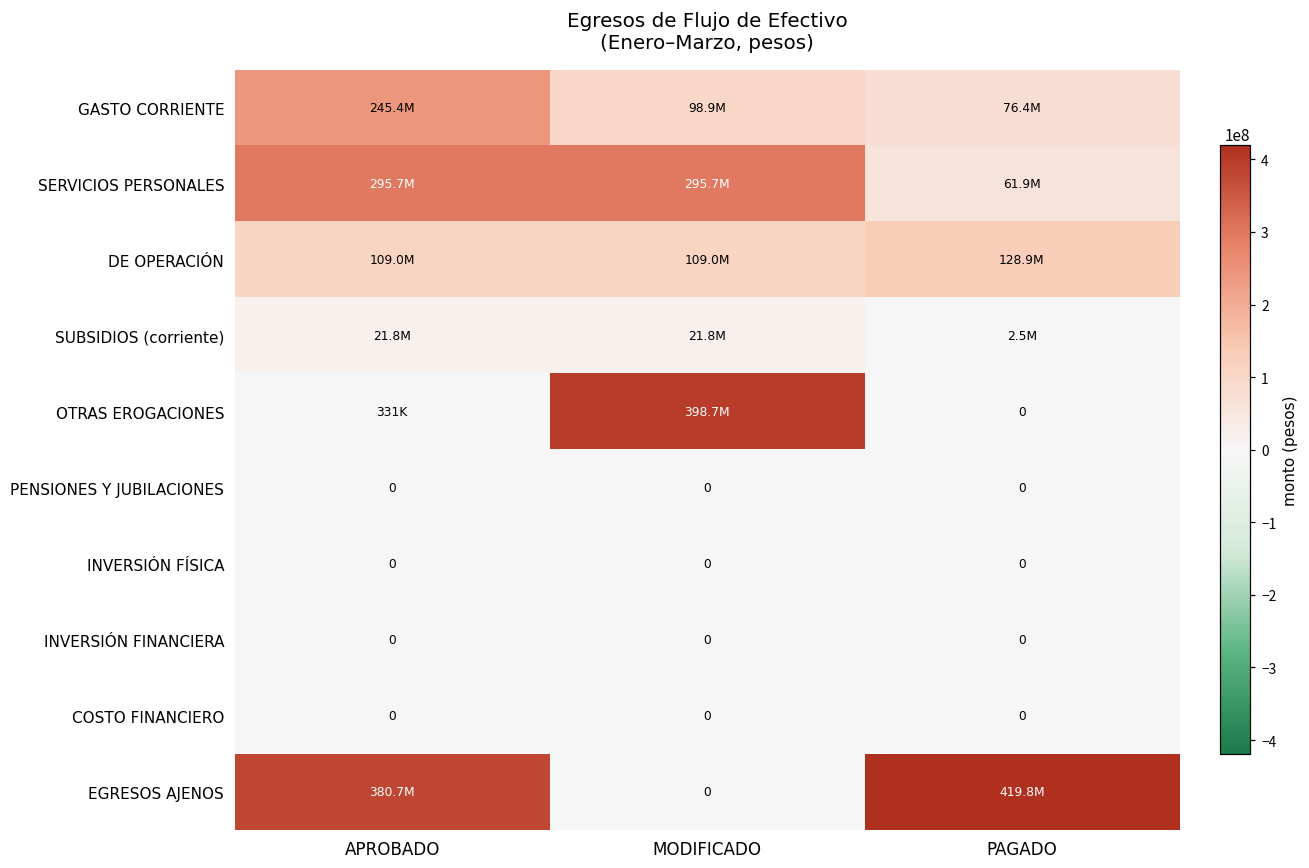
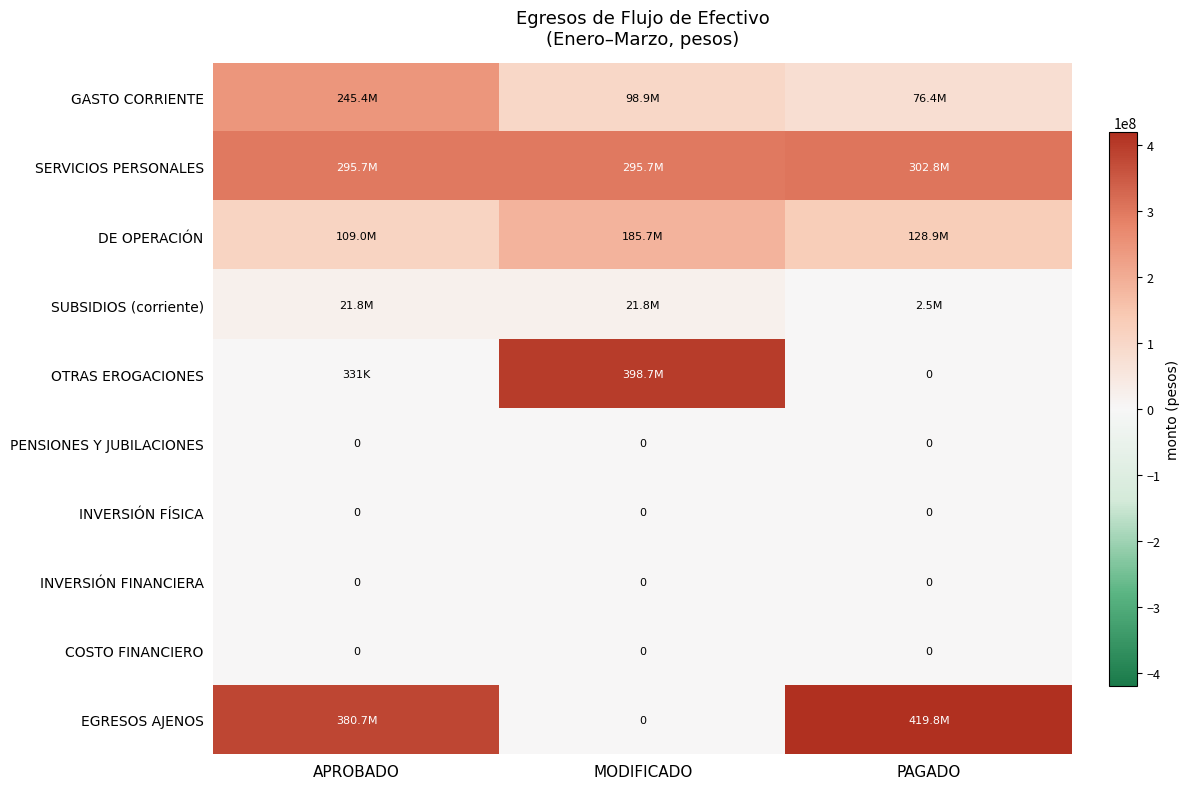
SERVICIOS PERSONALES, PAGADO: 61.9M -> 302.8M
DE OPERACIÓN, MODIFICADO: 109.0M -> 185.7M
